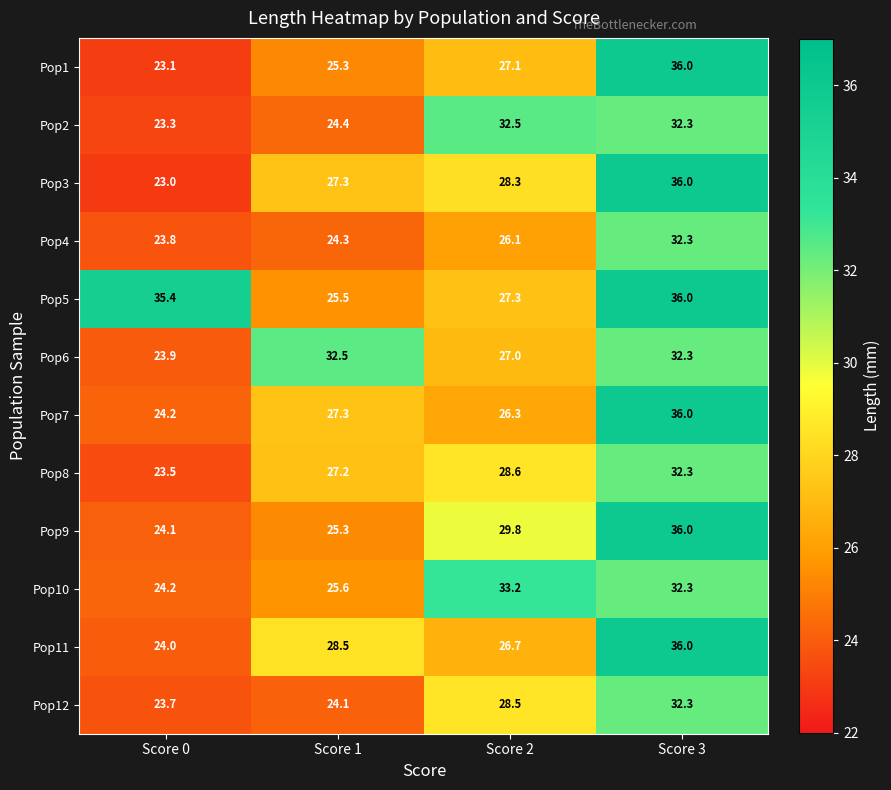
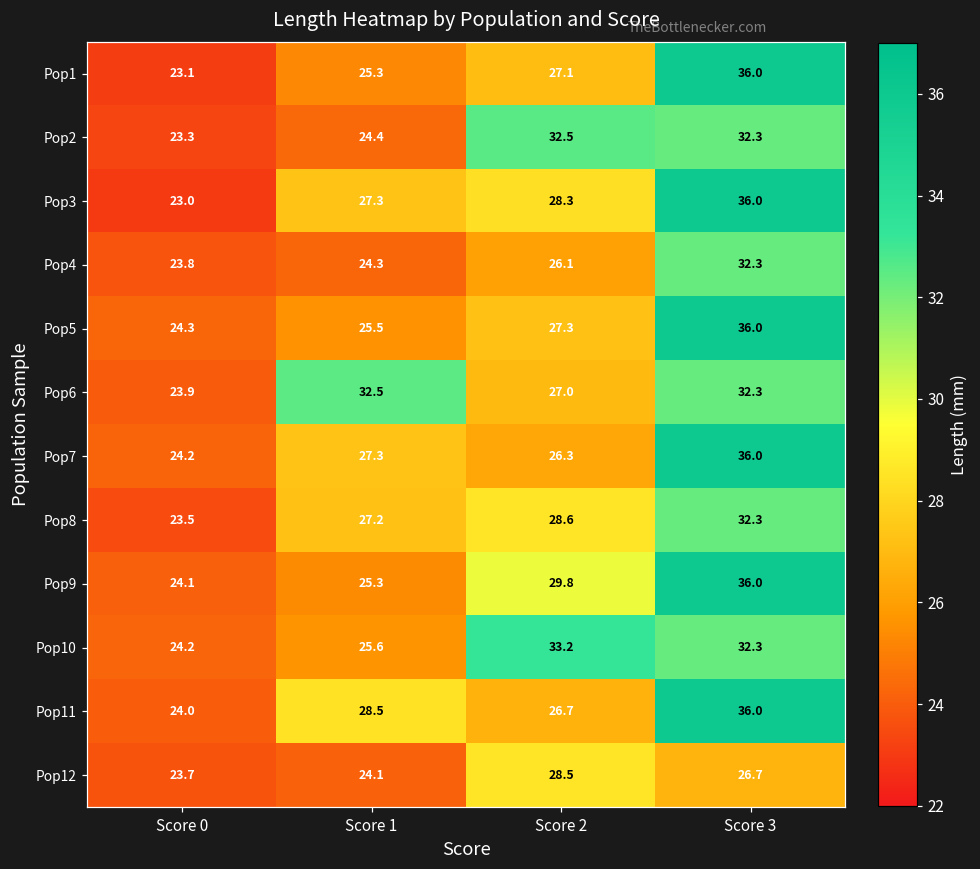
Pop5, Score 0: 35.4 -> 24.3
Pop12, Score 3: 32.3 -> 26.7
